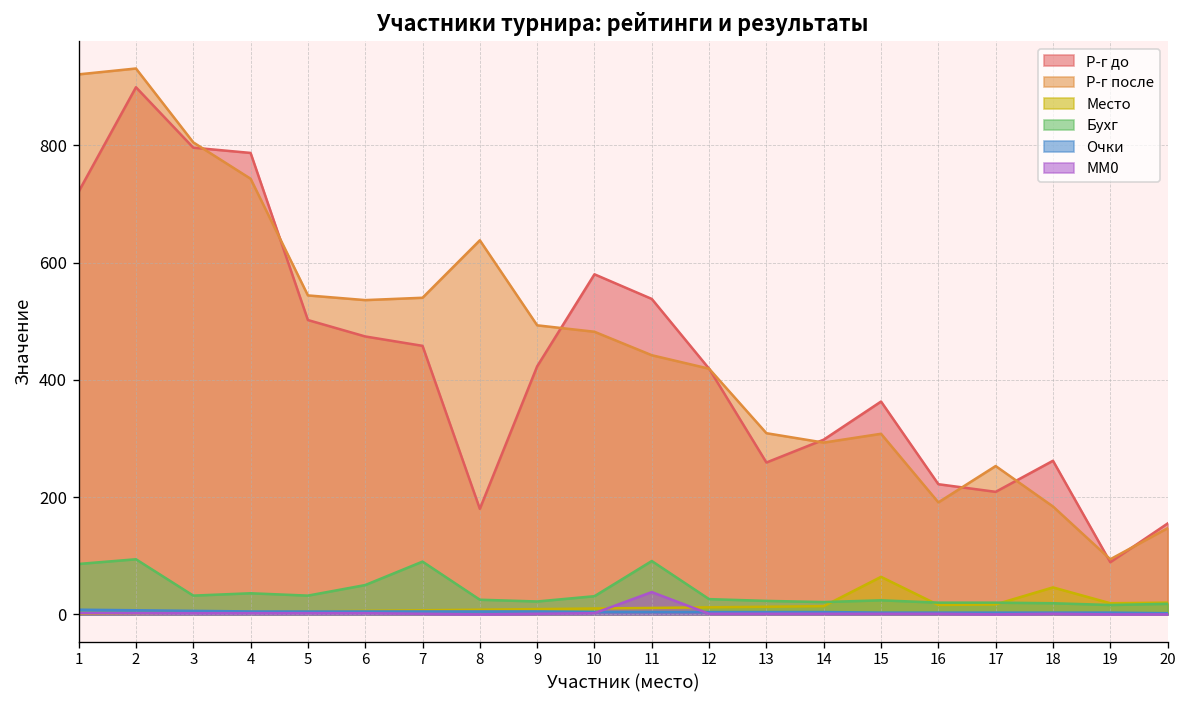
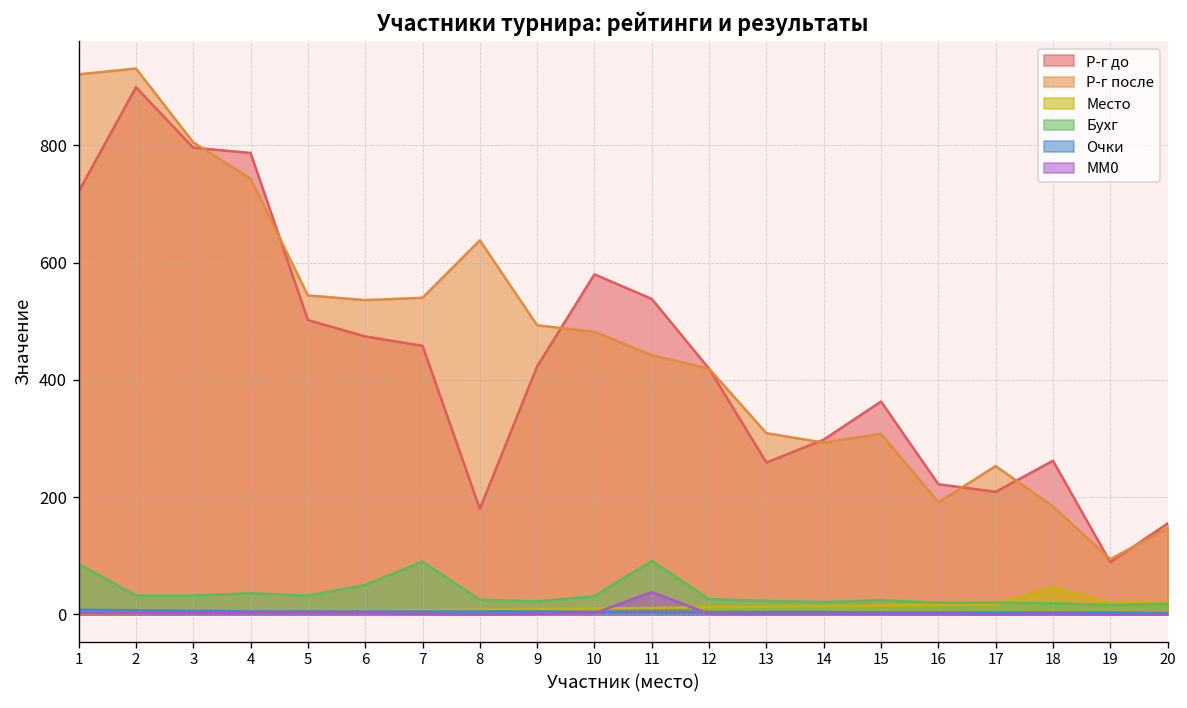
Бухг, 2: 90 -> 30
Место, 15: 60 -> 20
